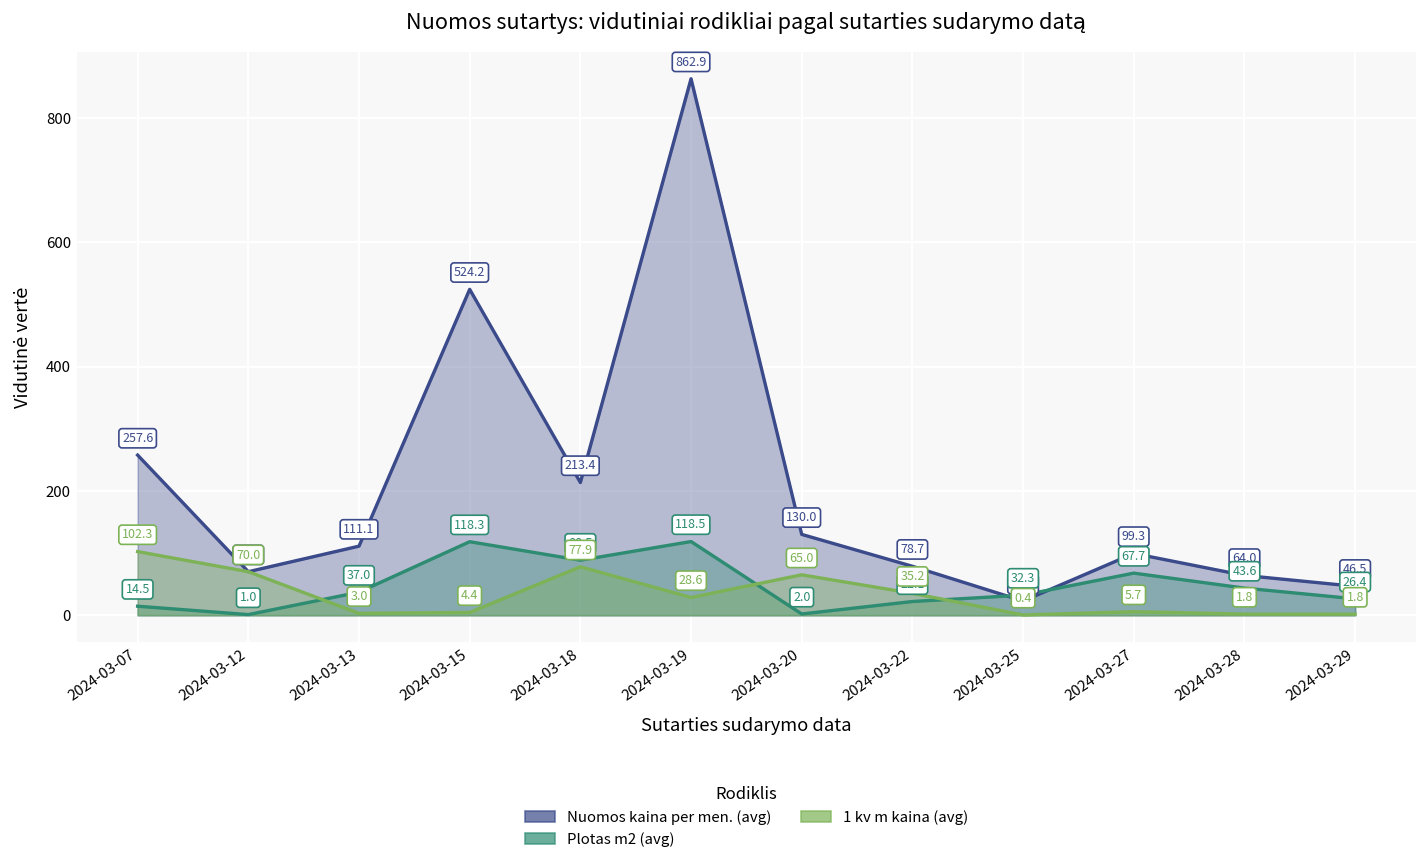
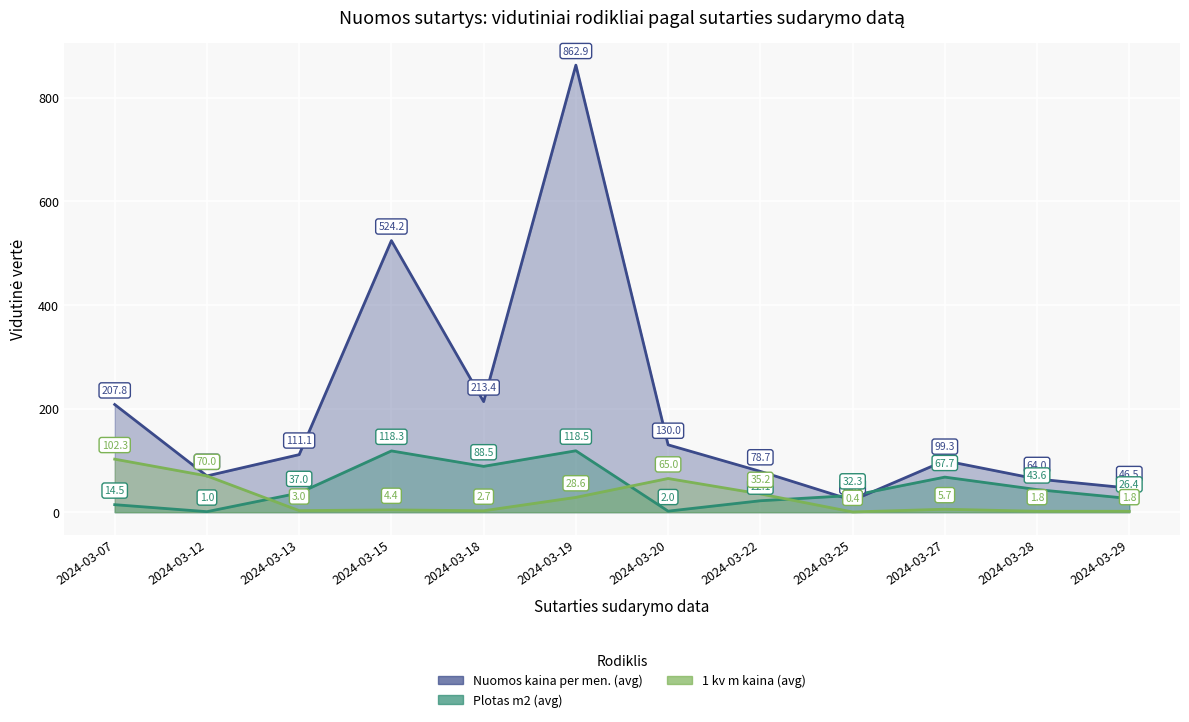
Nuomos kaina per men. (avg), 2024-03-07: 257.6 -> 207.8
1 kv m kaina (avg), 2024-03-18: 77.9 -> 2.7
